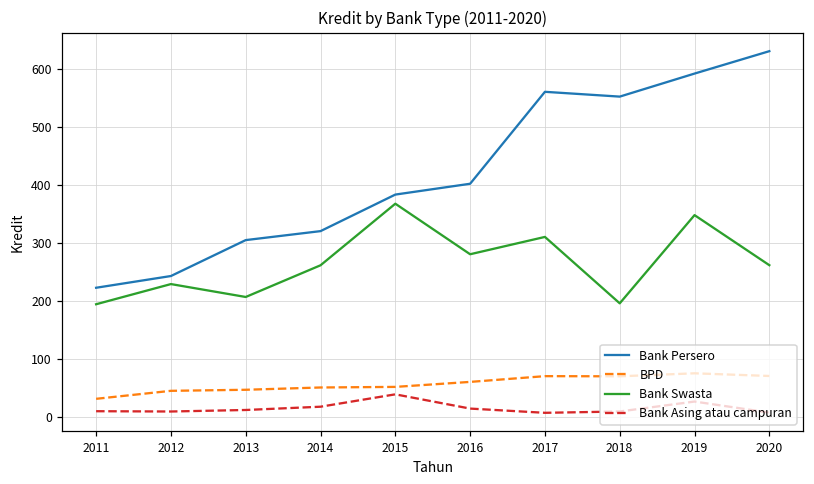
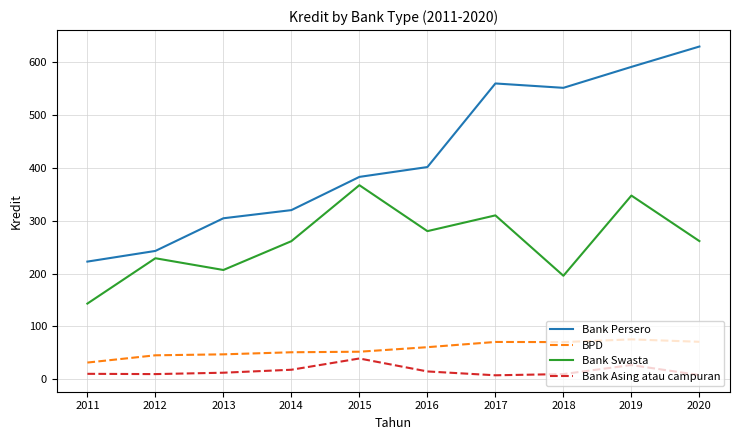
Bank Swasta, 2011: 190 -> 140
